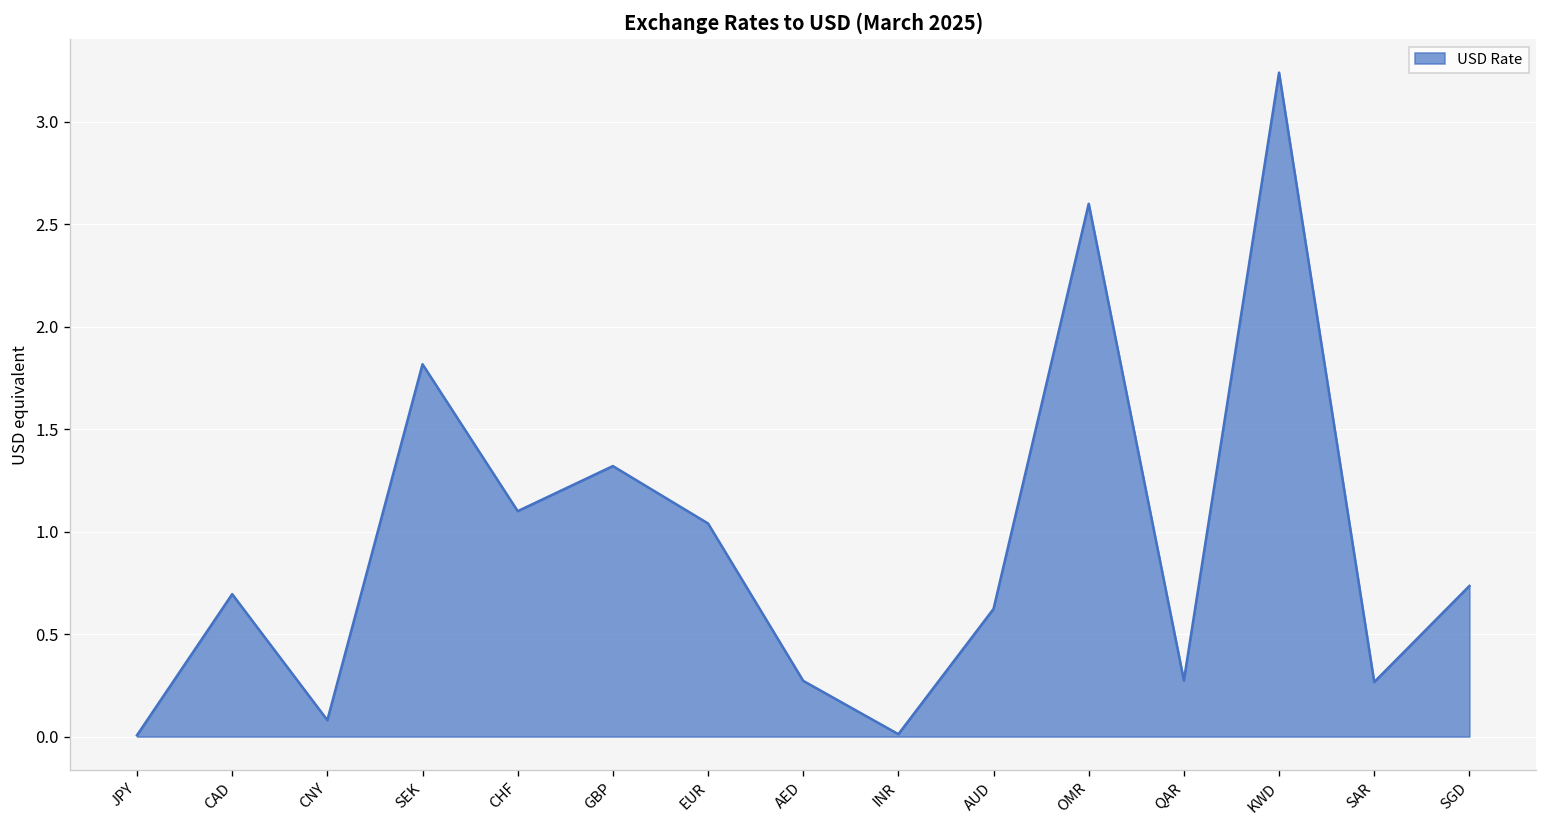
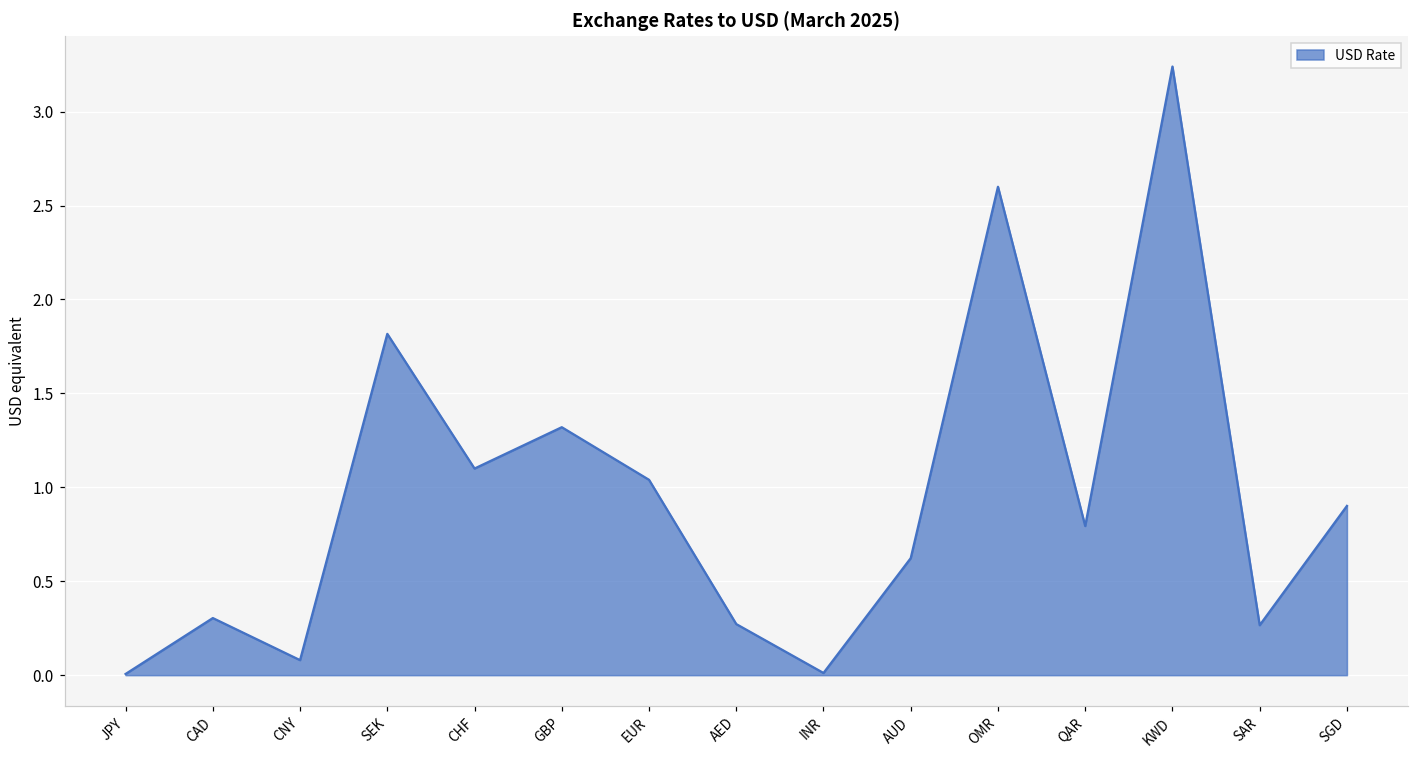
CAD: 0.70 -> 0.30
QAR: 0.27 -> 0.79
SGD: 0.74 -> 0.90
